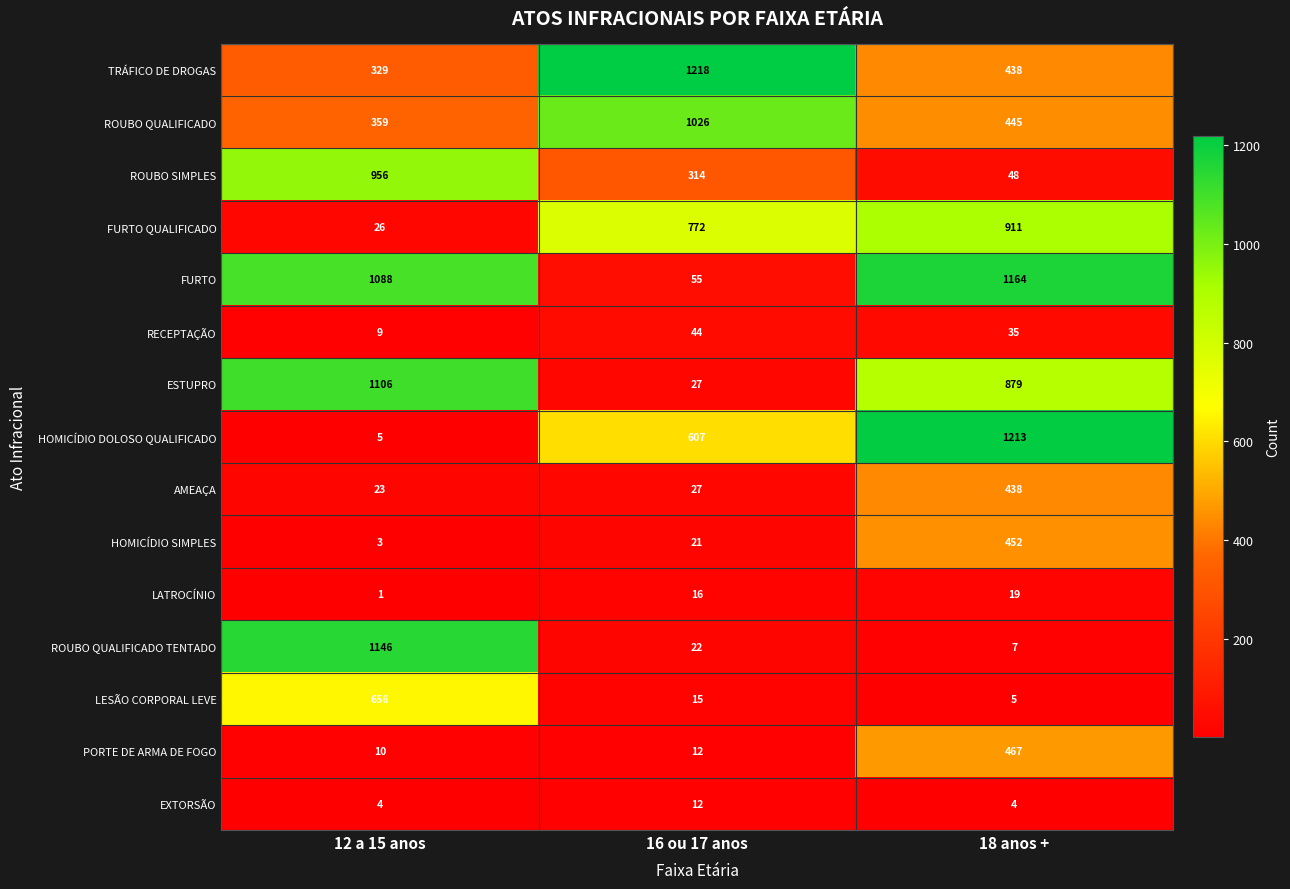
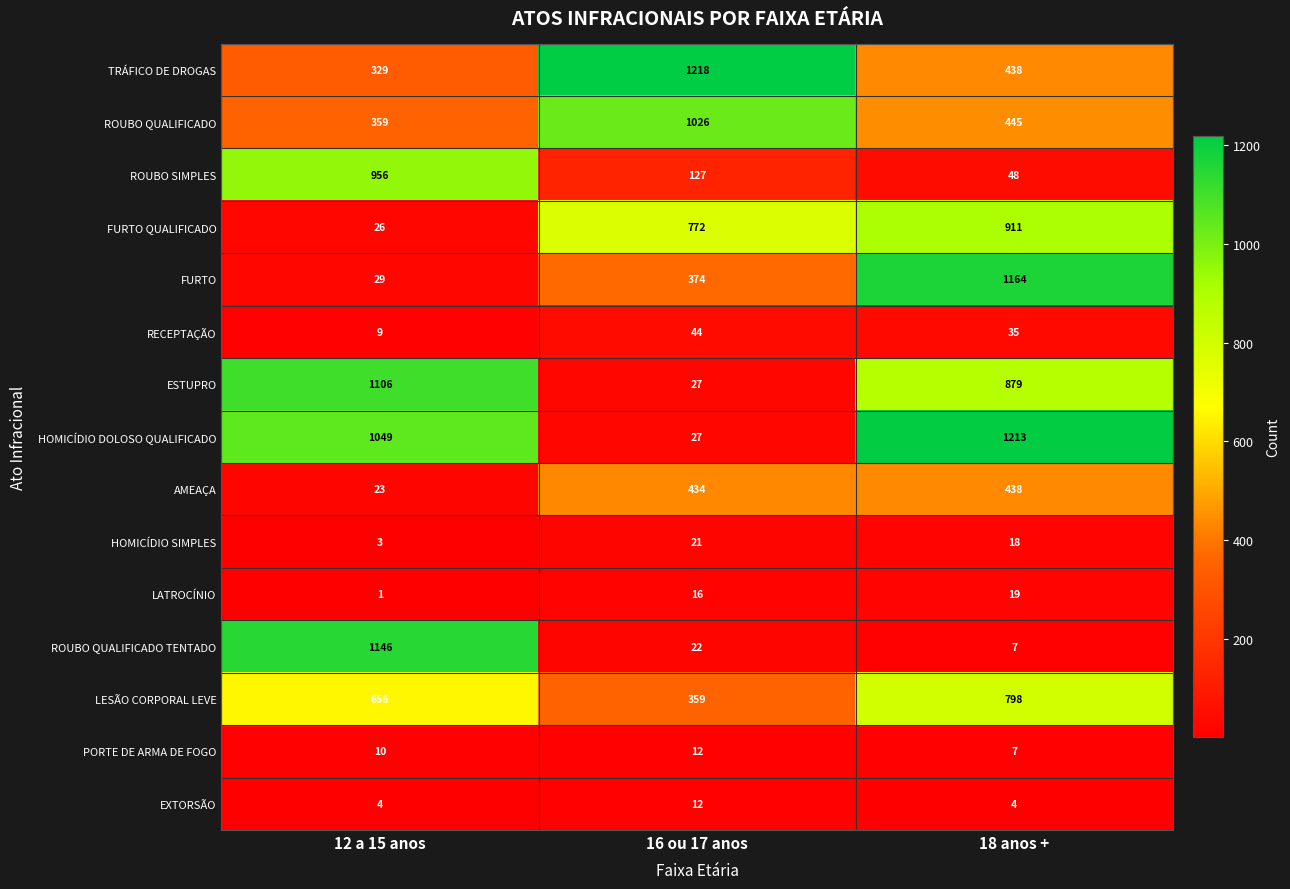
ROUBO SIMPLES, 16 ou 17 anos: 314 -> 127
FURTO, 12 a 15 anos: 1088 -> 29
FURTO, 16 ou 17 anos: 55 -> 374
HOMICÍDIO DOLOSO QUALIFICADO, 12 a 15 anos: 5 -> 1049
HOMICÍDIO DOLOSO QUALIFICADO, 16 ou 17 anos: 607 -> 27
AMEAÇA, 16 ou 17 anos: 27 -> 434
HOMICÍDIO SIMPLES, 18 anos +: 452 -> 18
LESÃO CORPORAL LEVE, 16 ou 17 anos: 15 -> 359
LESÃO CORPORAL LEVE, 18 anos +: 5 -> 798
PORTE DE ARMA DE FOGO, 18 anos +: 467 -> 7
